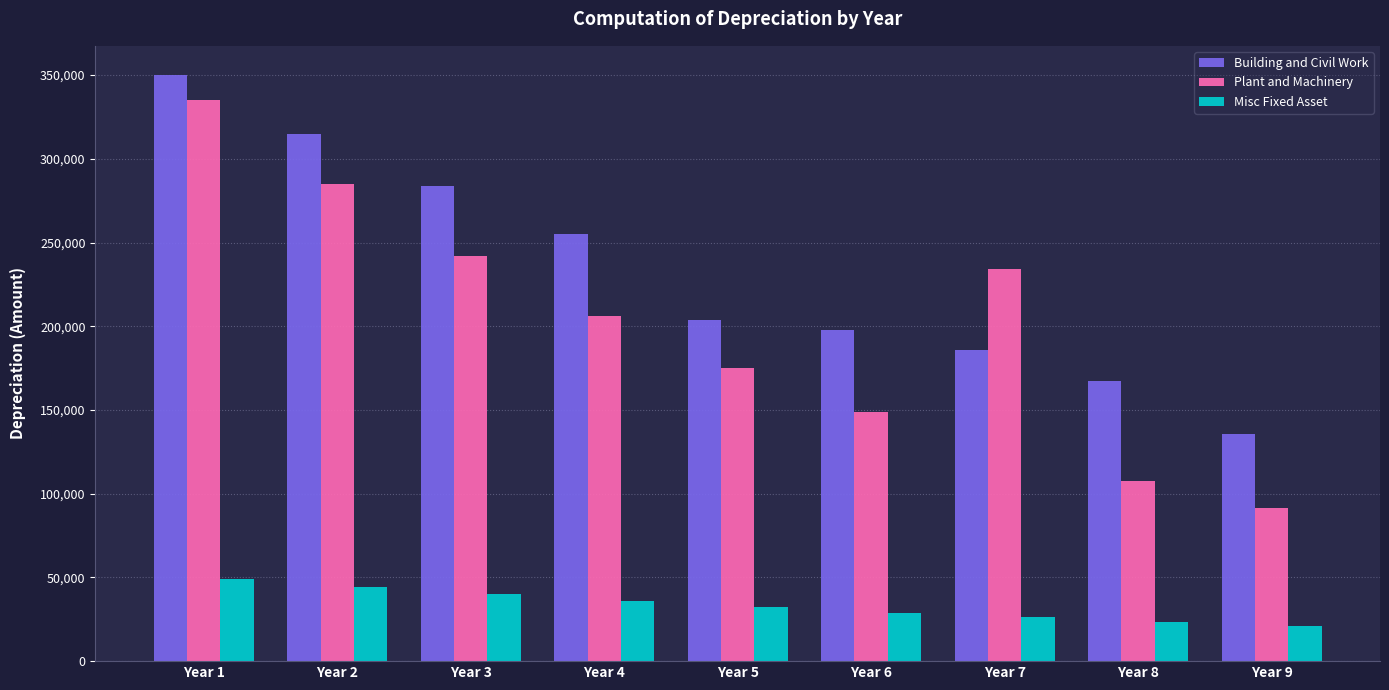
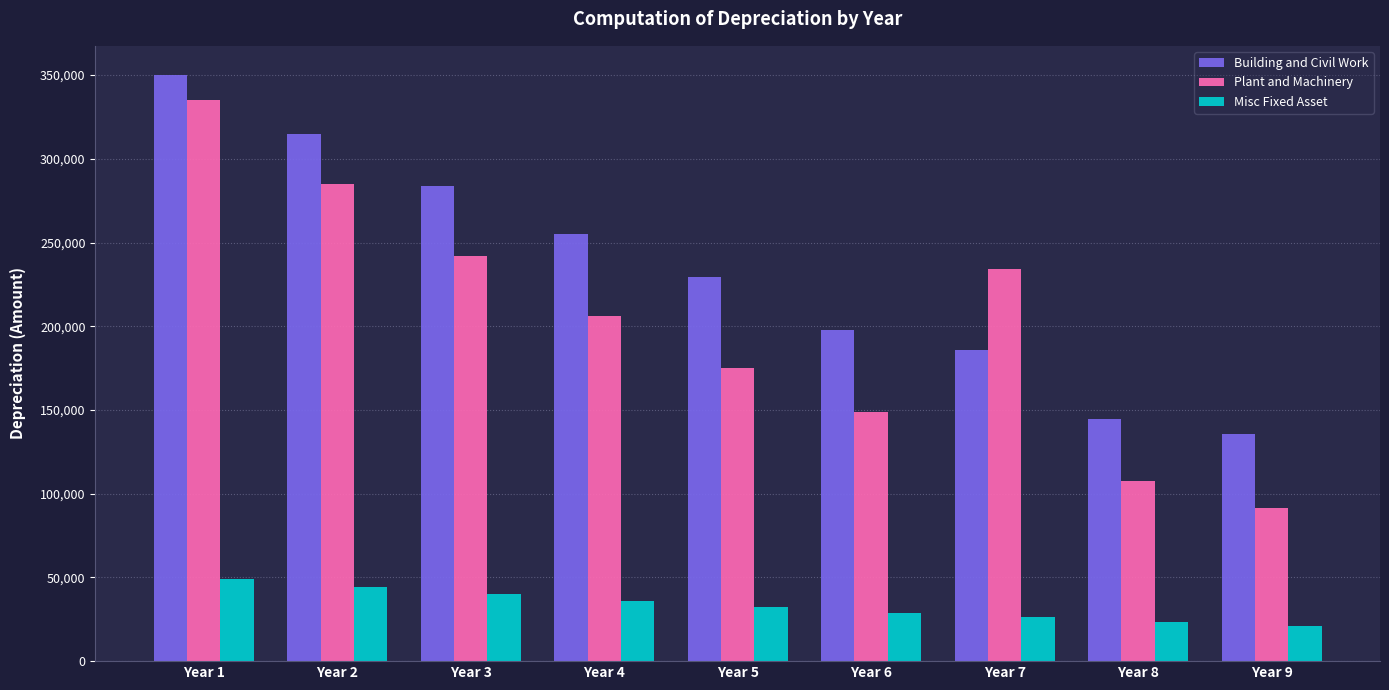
Building and Civil Work, Year 5: 204,000 -> 230,000
Building and Civil Work, Year 8: 167,000 -> 145,000
